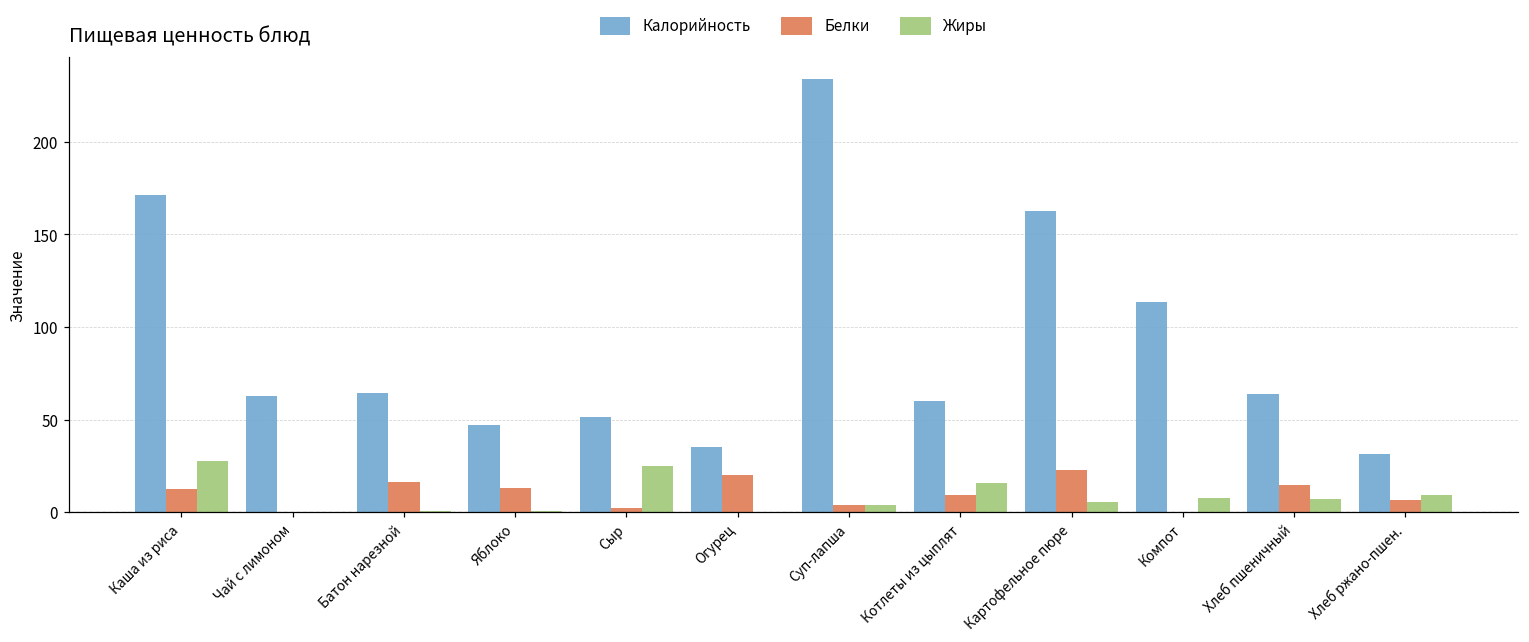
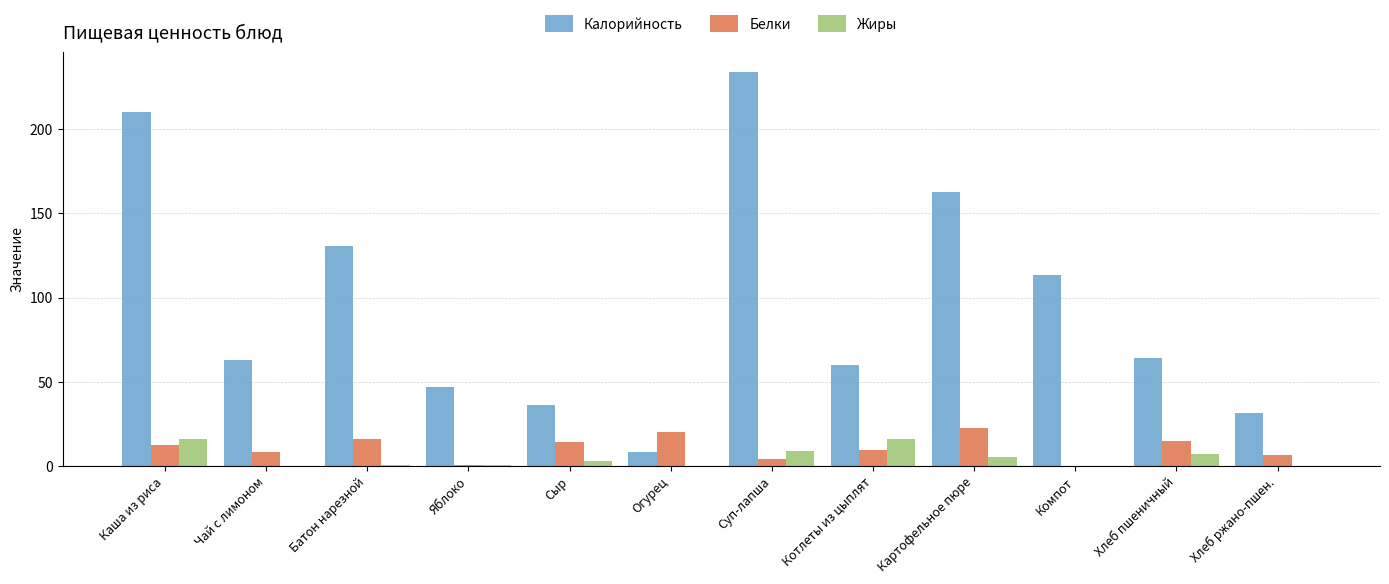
Калорийность, Каша из риса: 171 -> 210
Жиры, Каша из риса: 28 -> 16
Белки, Чай с лимоном: 0 -> 8
Калорийность, Батон нарезной: 64 -> 131
Белки, Яблоко: 13 -> 0
Калорийность, Сыр: 51 -> 36
Белки, Сыр: 2 -> 14
Жиры, Сыр: 25 -> 3
Калорийность, Огурец: 35 -> 8
Жиры, Суп-лапша: 4 -> 9
Жиры, Компот: 8 -> 0
Жиры, Хлеб ржано-пшен.: 9 -> 0
